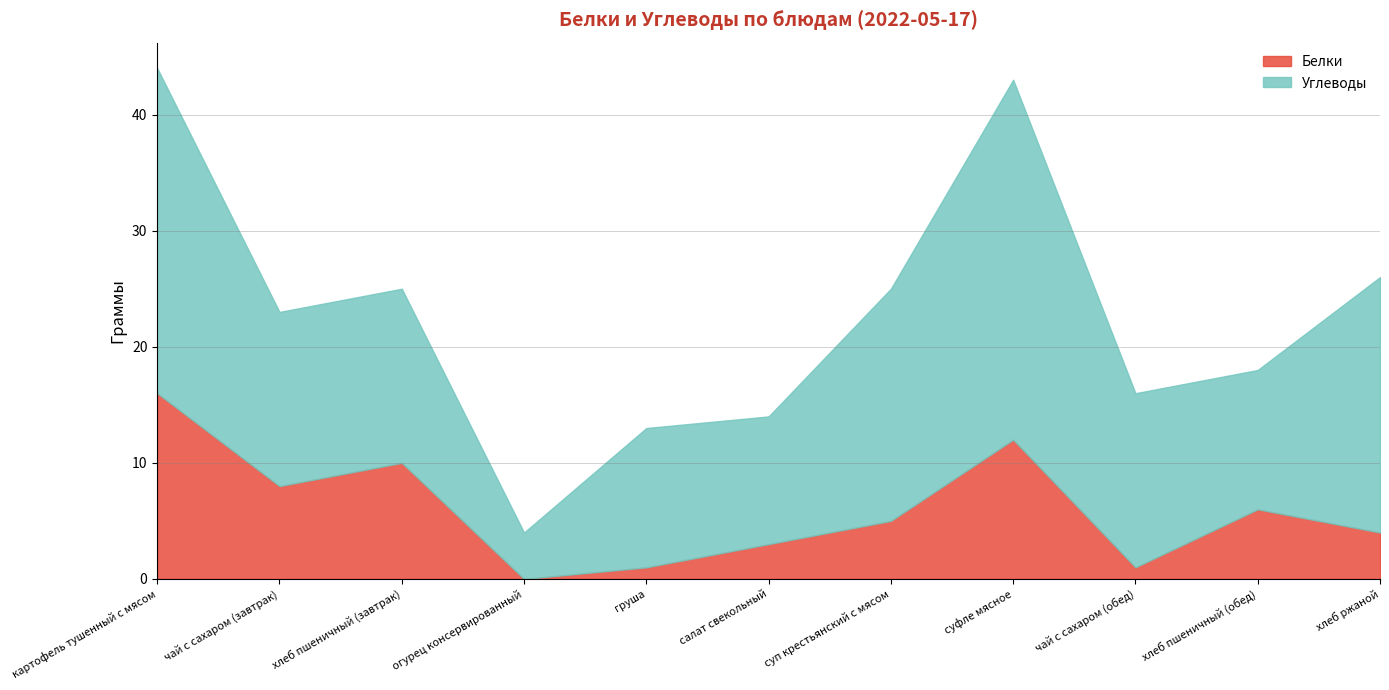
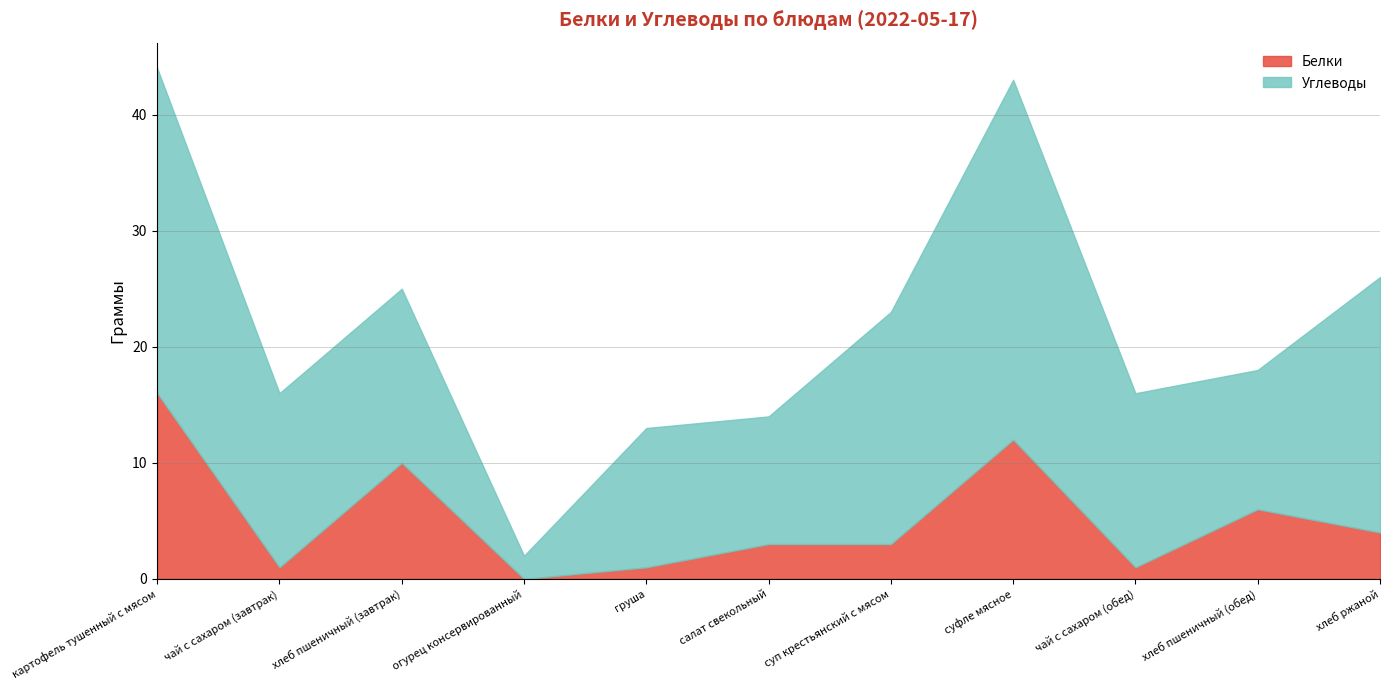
Белки, чай с сахаром (завтрак): 8 -> 1
Углеводы, огурец консервированный: 4 -> 2
Белки, суп крестьянский с мясом: 5 -> 3
